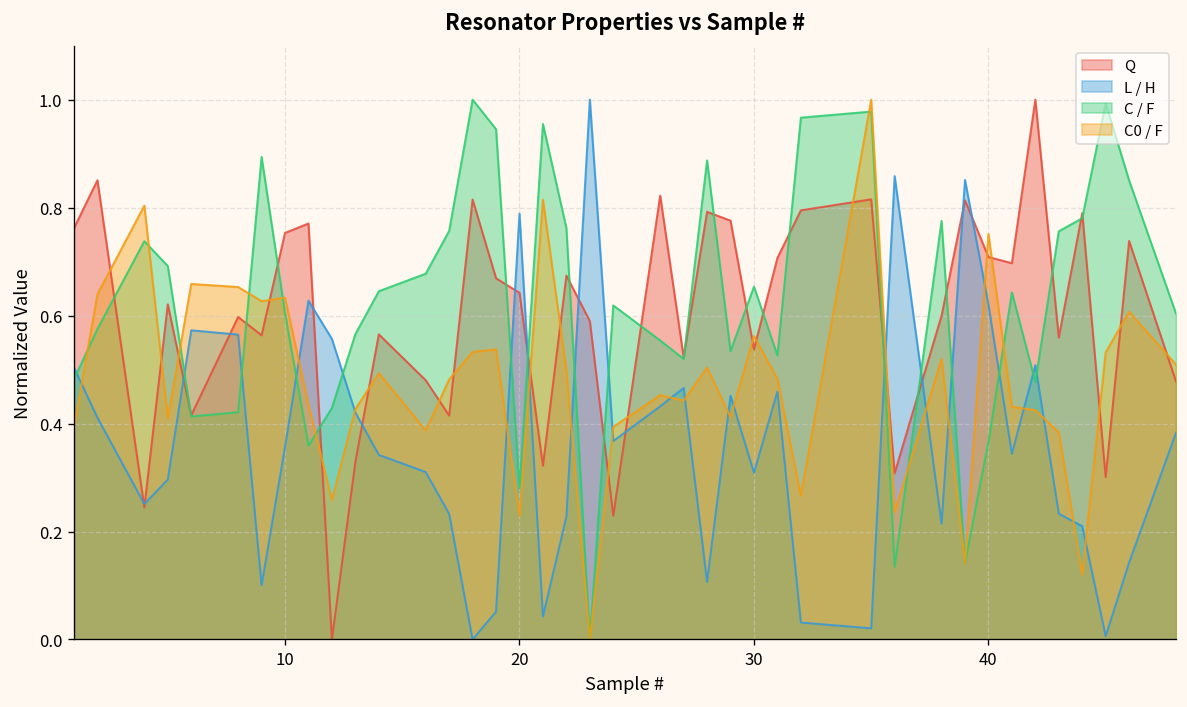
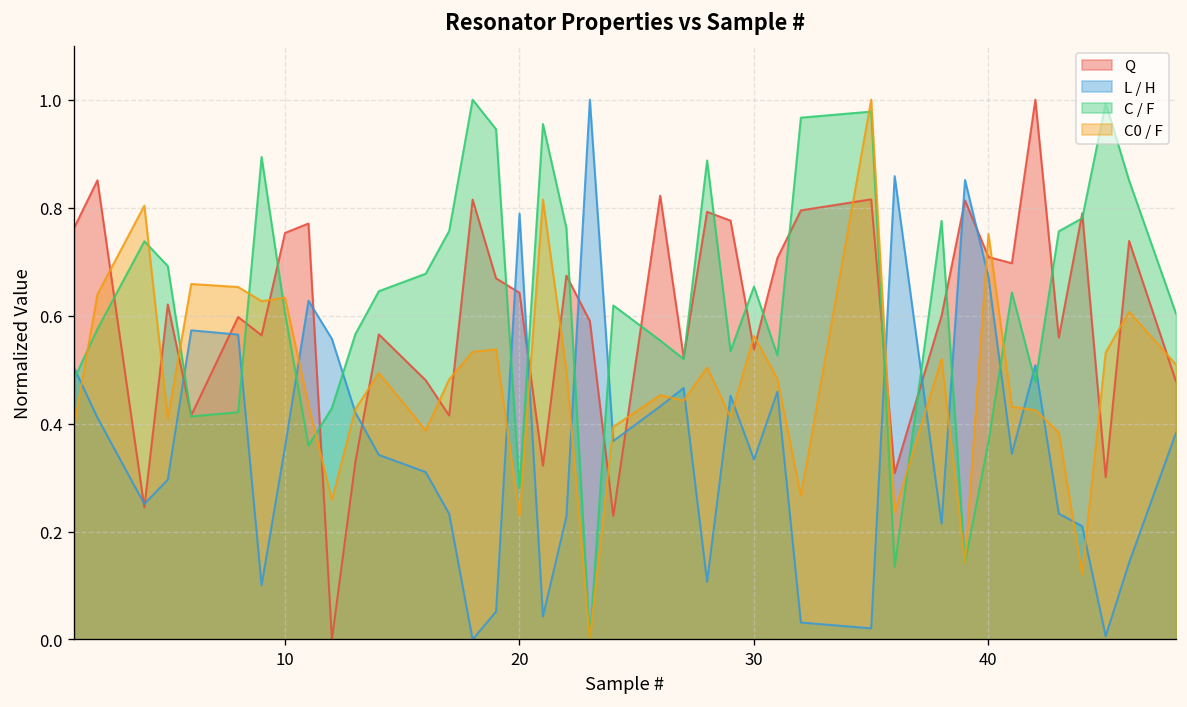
L / H, 30: 0.31 -> 0.33
L / H, 40: 0.62 -> 0.67
